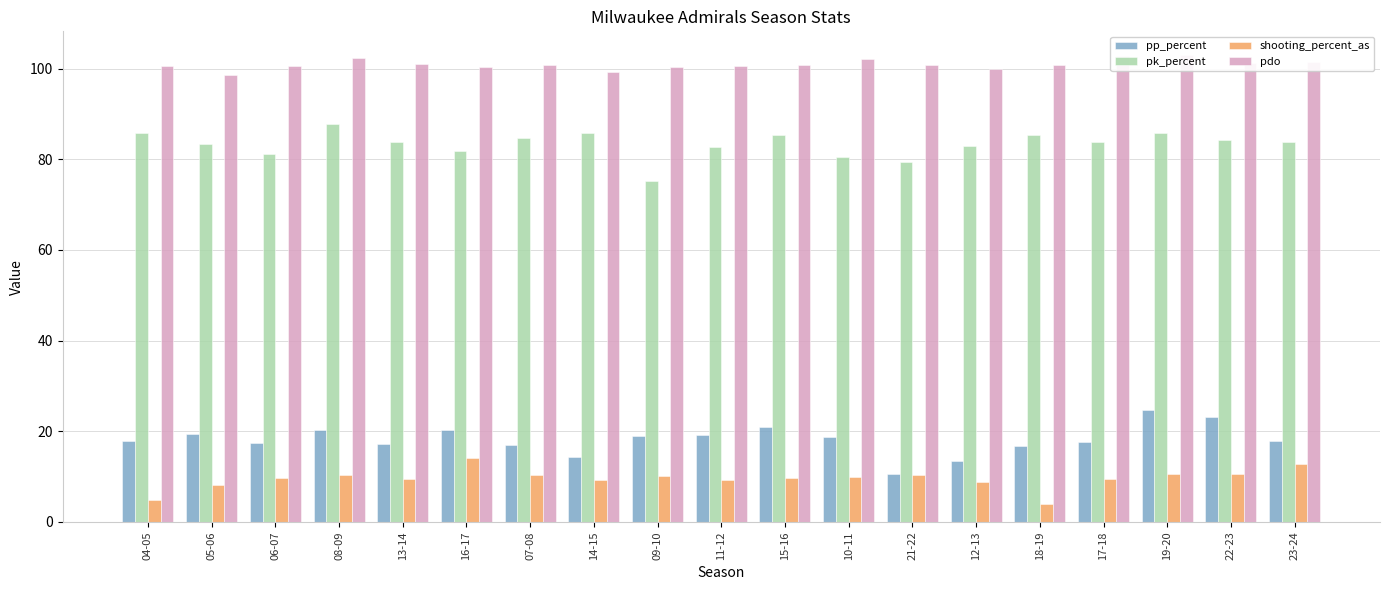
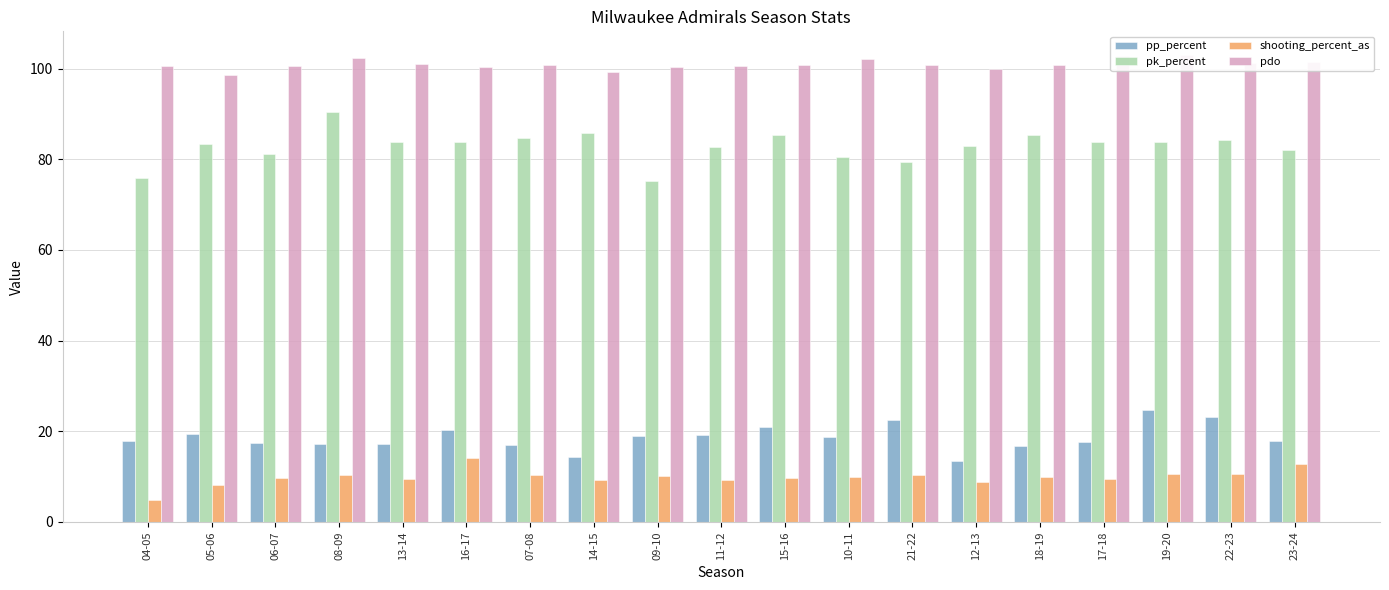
pk_percent, 04-05: 86 -> 76
pp_percent, 08-09: 20 -> 17
pk_percent, 08-09: 88 -> 91
pk_percent, 16-17: 82 -> 84
pp_percent, 21-22: 11 -> 22
shooting_percent_as, 18-19: 4 -> 10
pk_percent, 19-20: 86 -> 84
pk_percent, 23-24: 84 -> 82
